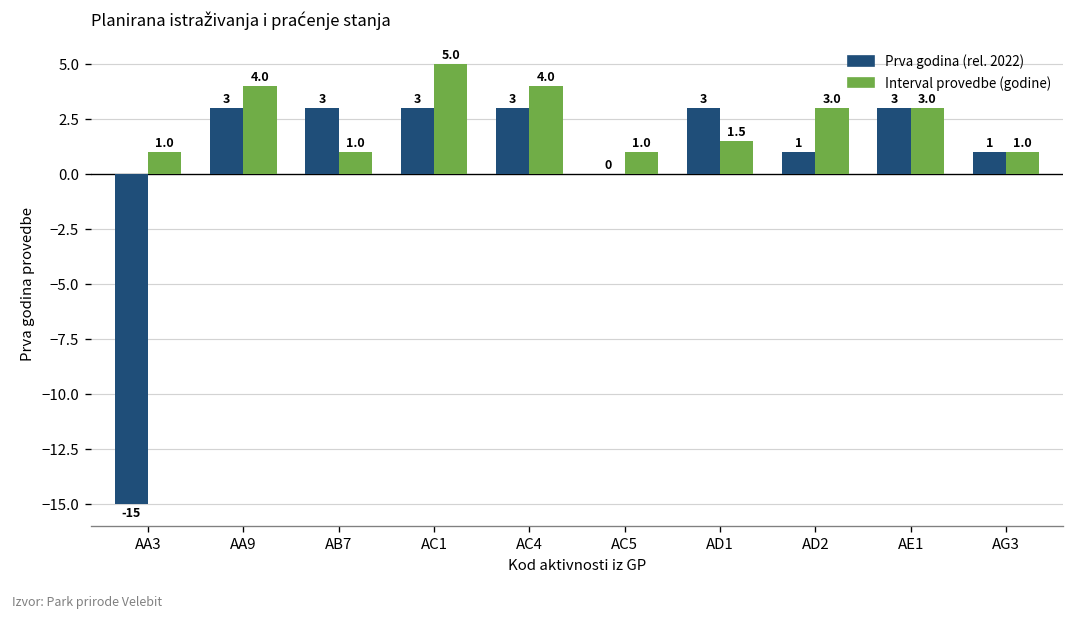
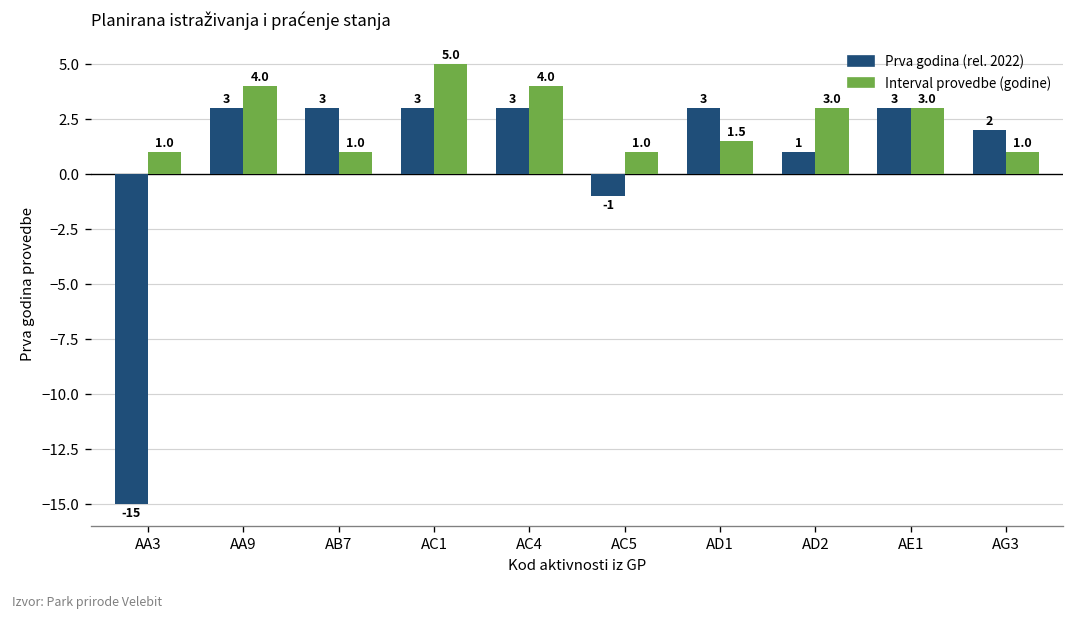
Prva godina (rel. 2022), AC5: 0 -> -1
Prva godina (rel. 2022), AG3: 1 -> 2
